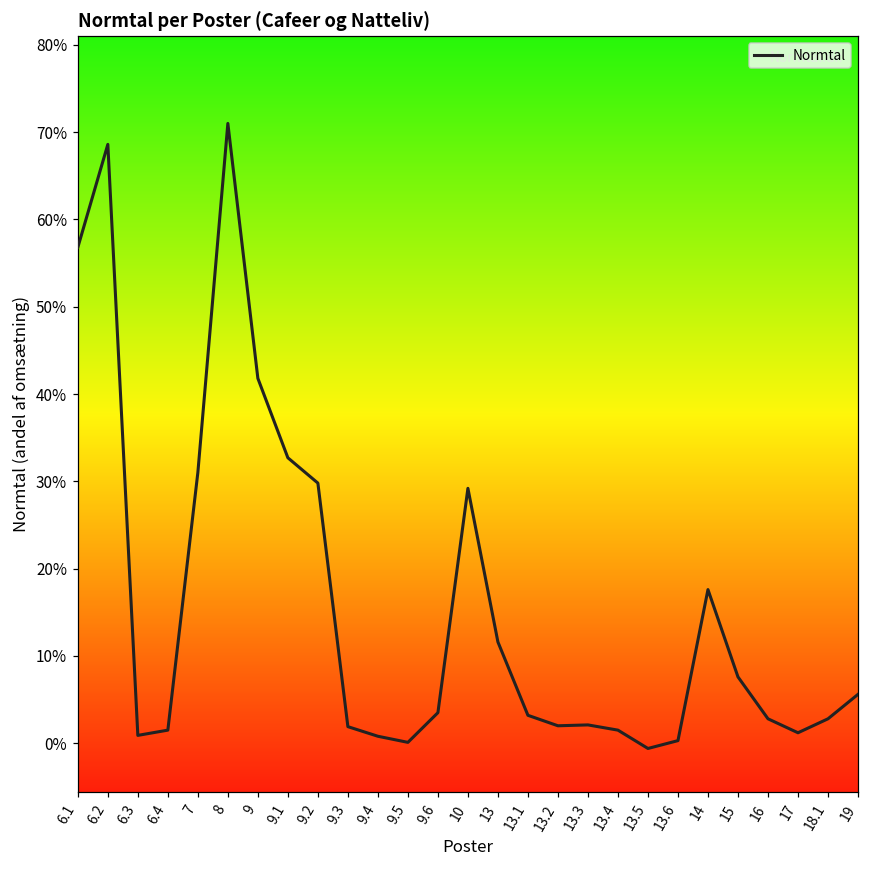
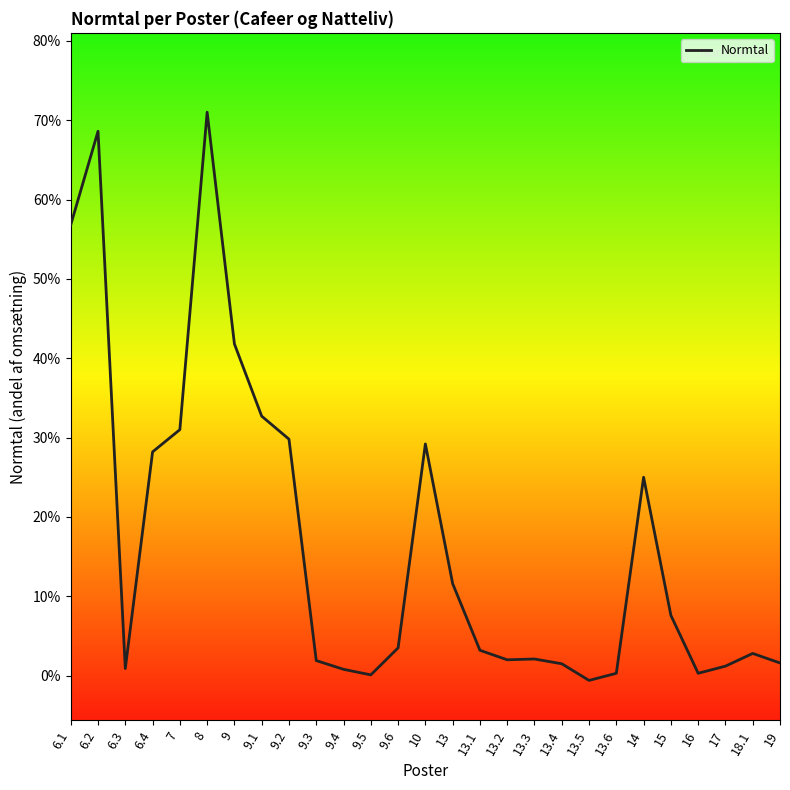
6.4: 2% -> 28%
14: 18% -> 25%
16: 3% -> 0%
19: 6% -> 2%
